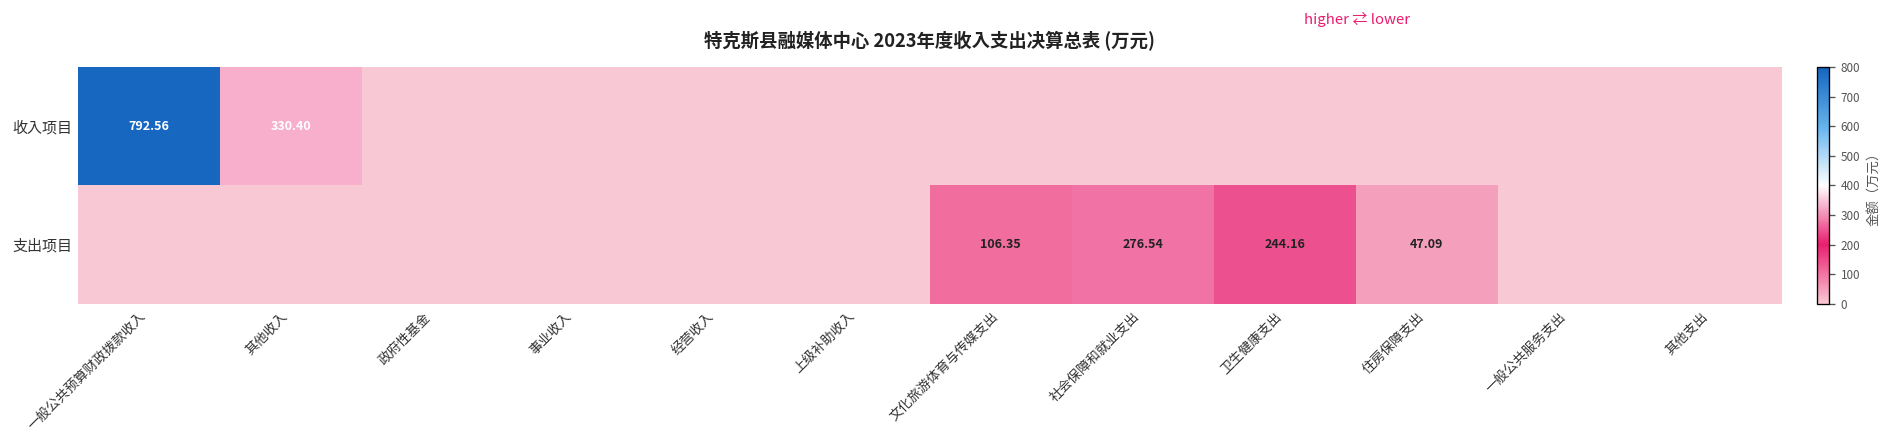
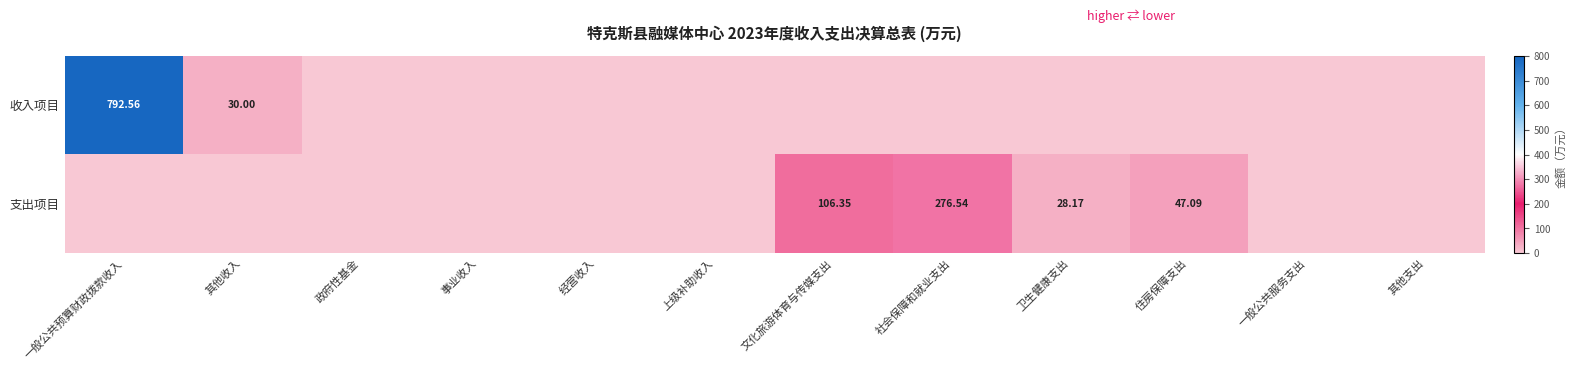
收入项目, 其他收入: 330.40 -> 30.00
支出项目, 卫生健康支出: 244.16 -> 28.17
